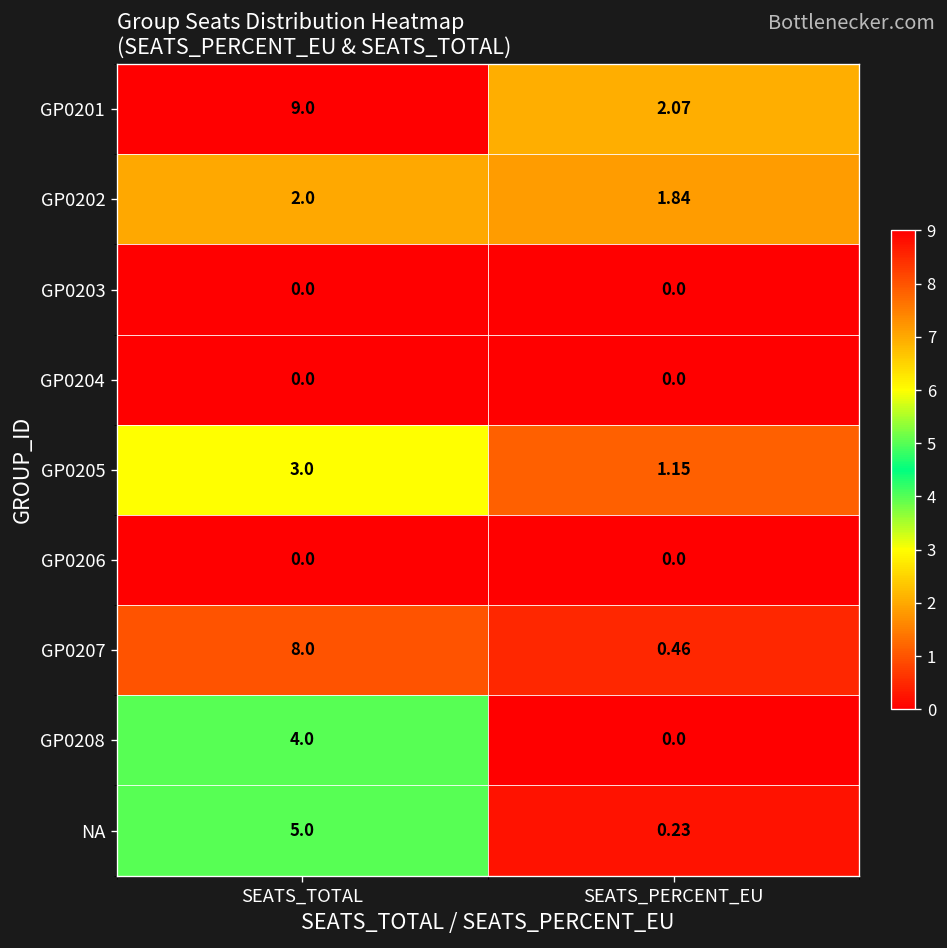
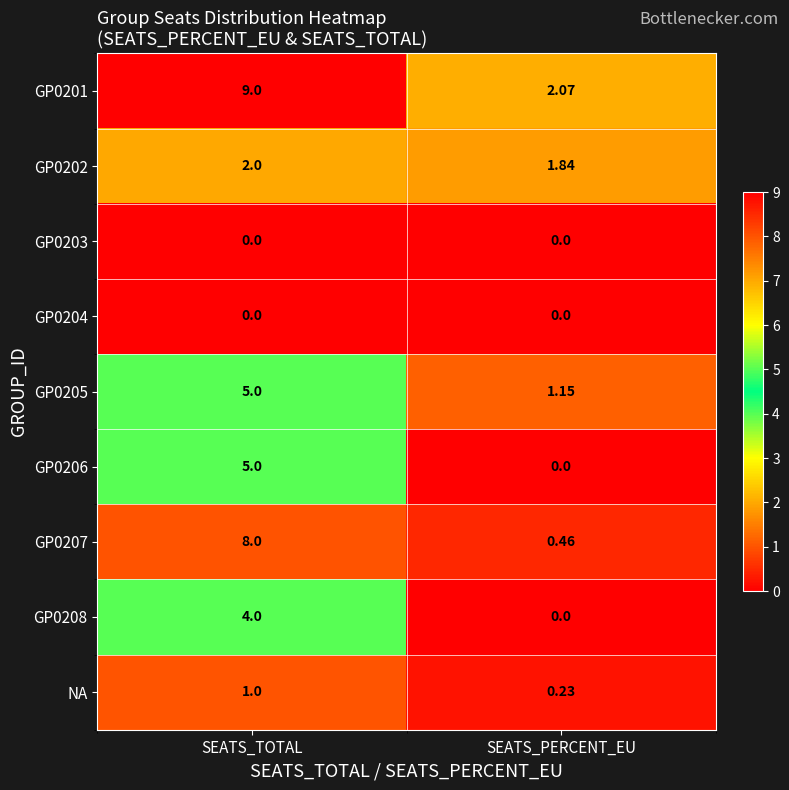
GP0205, SEATS_TOTAL: 3.0 -> 5.0
GP0206, SEATS_TOTAL: 0.0 -> 5.0
NA, SEATS_TOTAL: 5.0 -> 1.0
